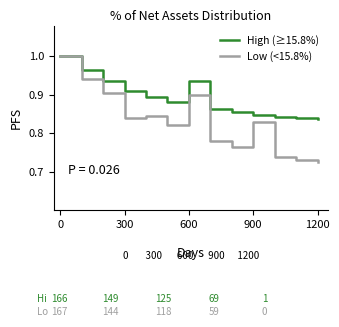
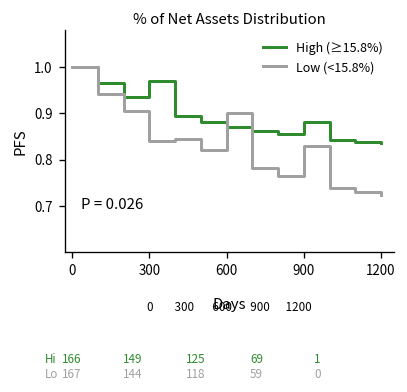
High (≥15.8%), 300: 0.91 -> 0.97
High (≥15.8%), 600: 0.94 -> 0.87
High (≥15.8%), 900: 0.85 -> 0.88
